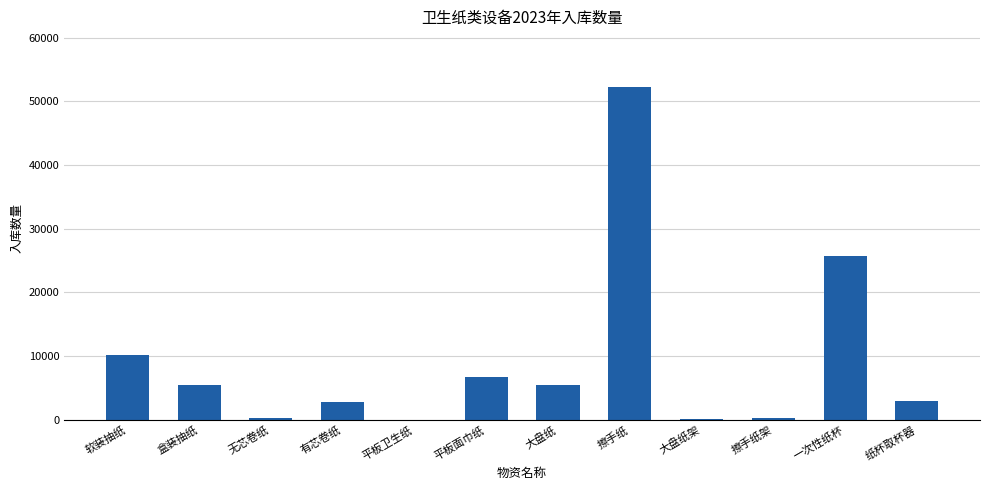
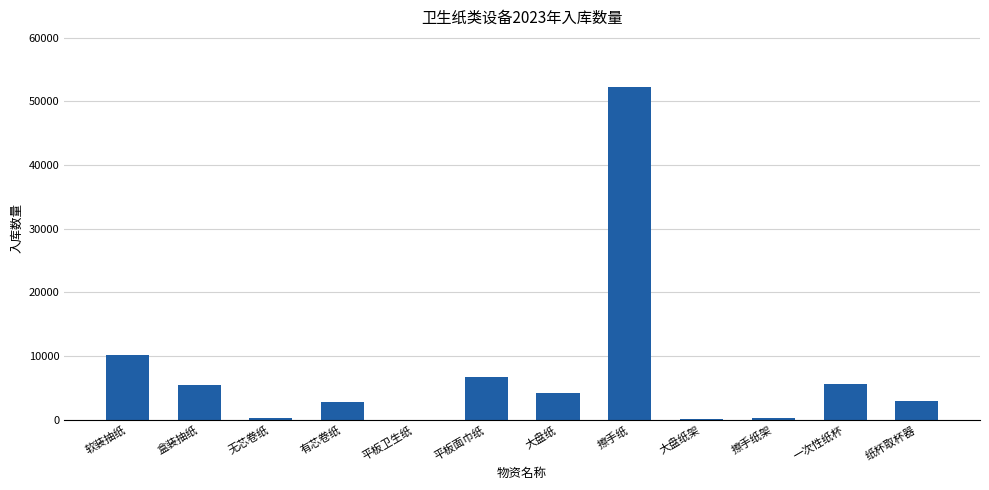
大盘纸: 5000 -> 4000
一次性纸杯: 26000 -> 6000
